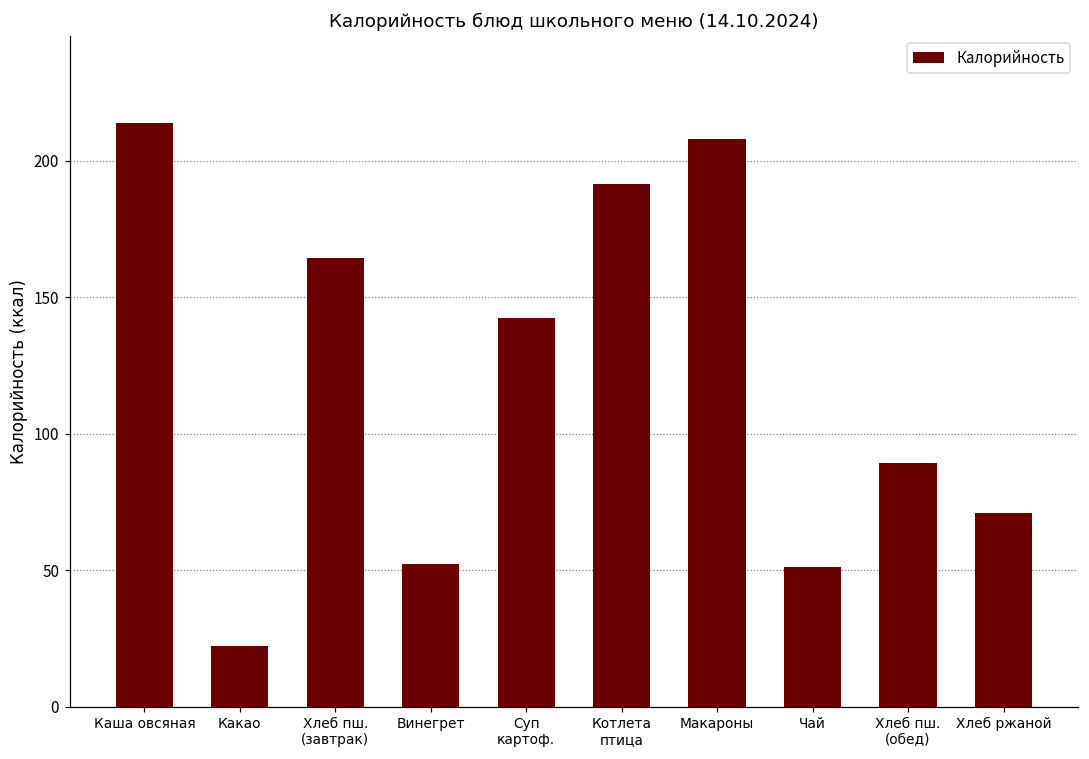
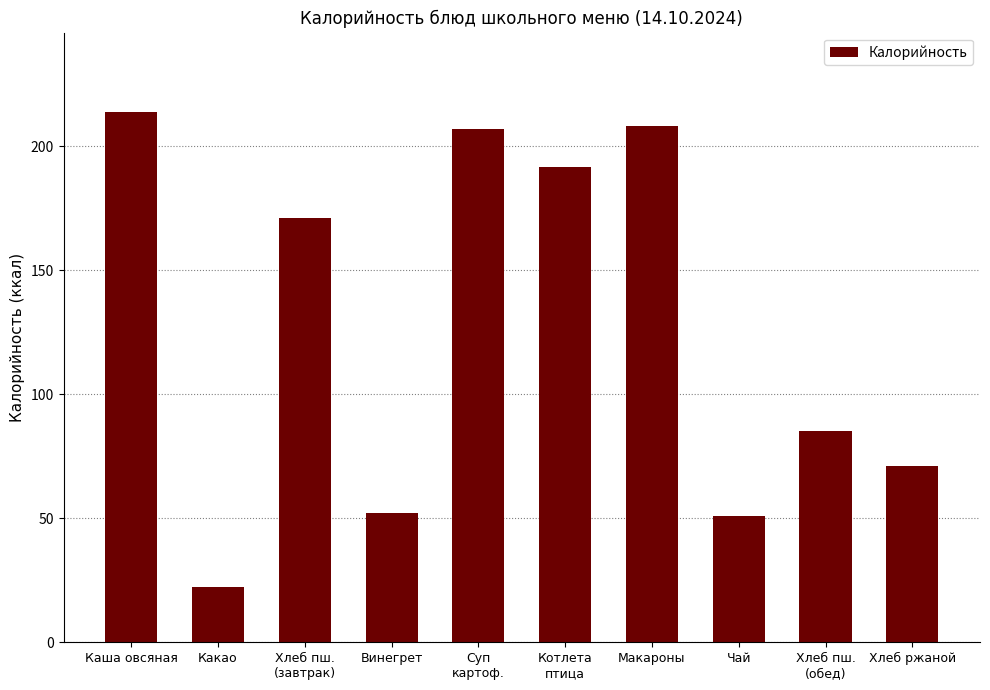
Хлеб пш. (завтрак): 165 -> 171
Суп картоф.: 143 -> 207
Хлеб пш. (обед): 89 -> 85
